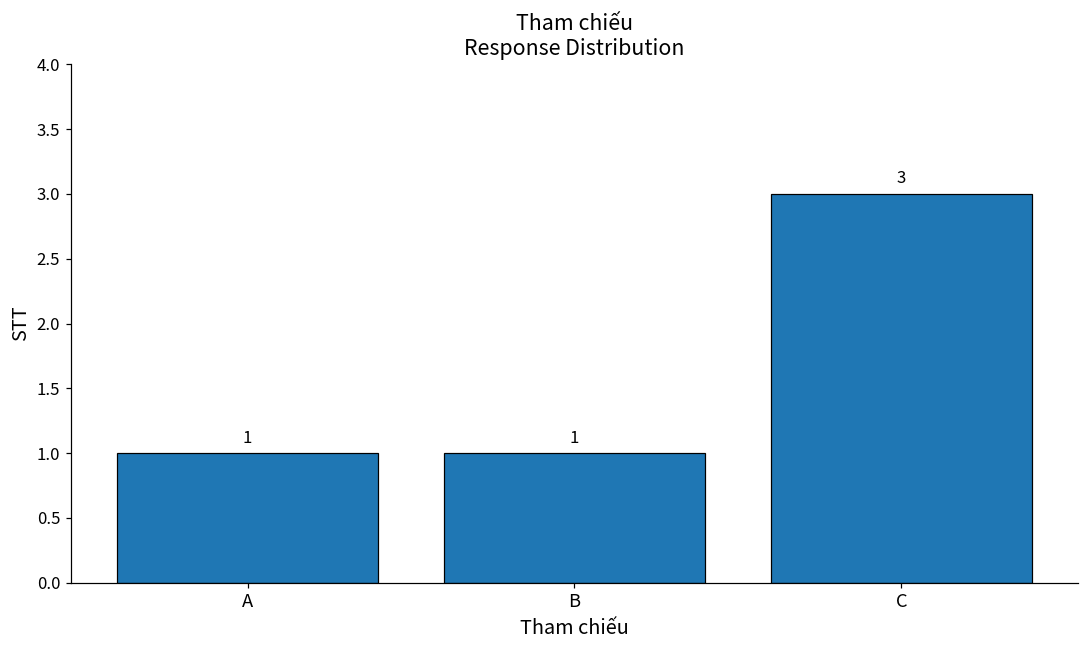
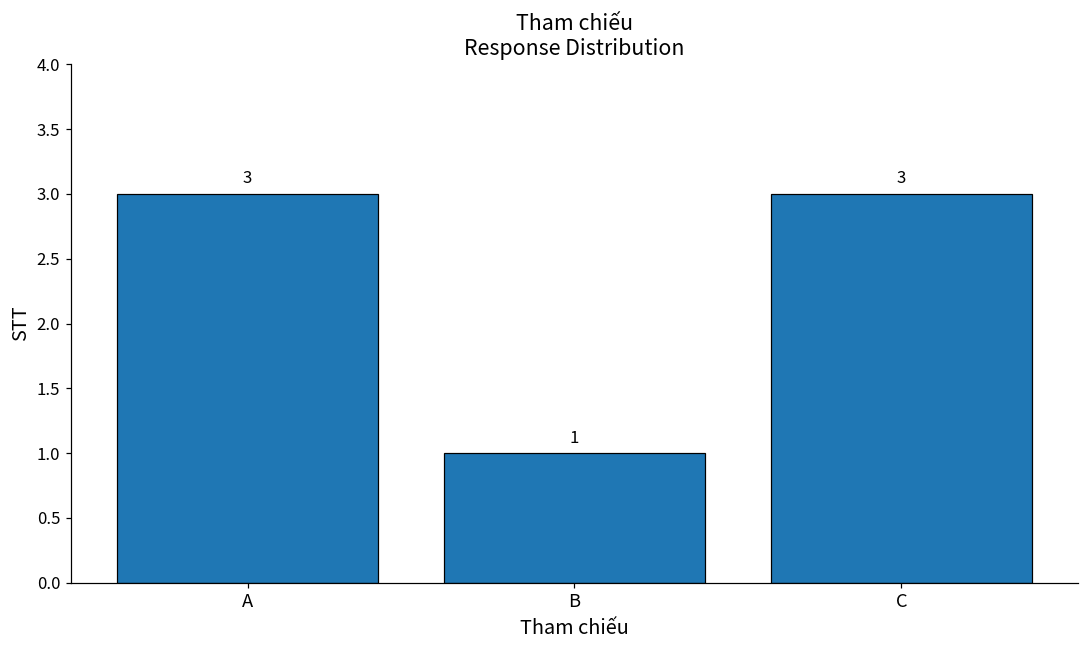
A: 1 -> 3
